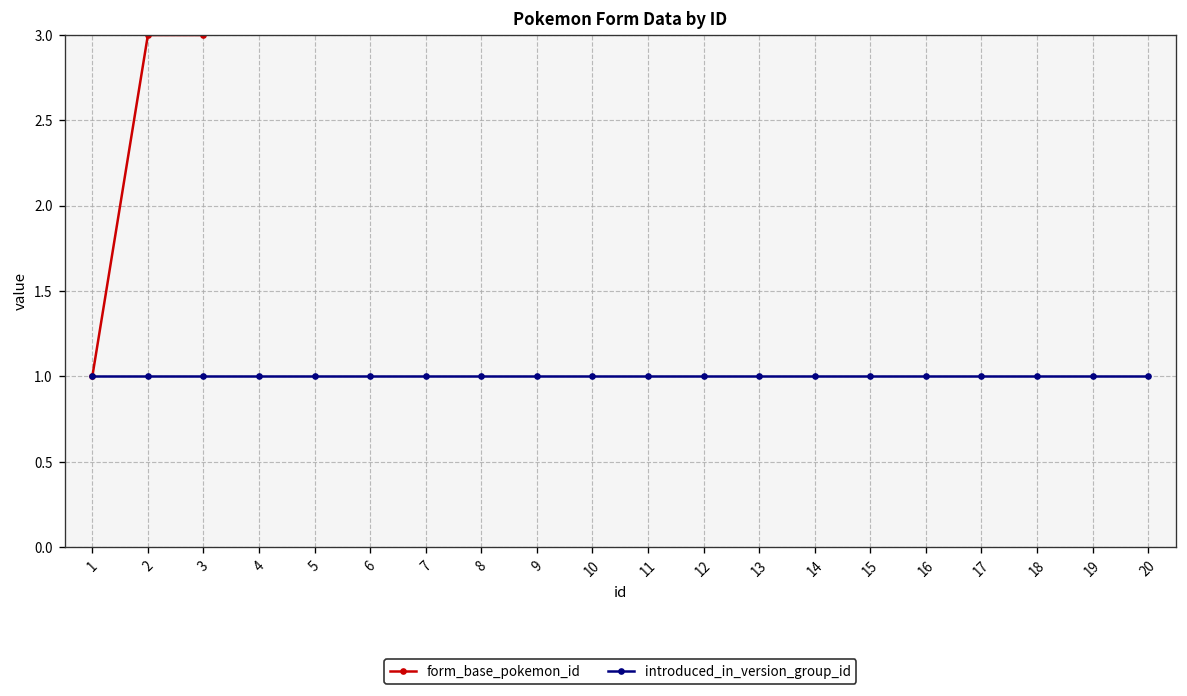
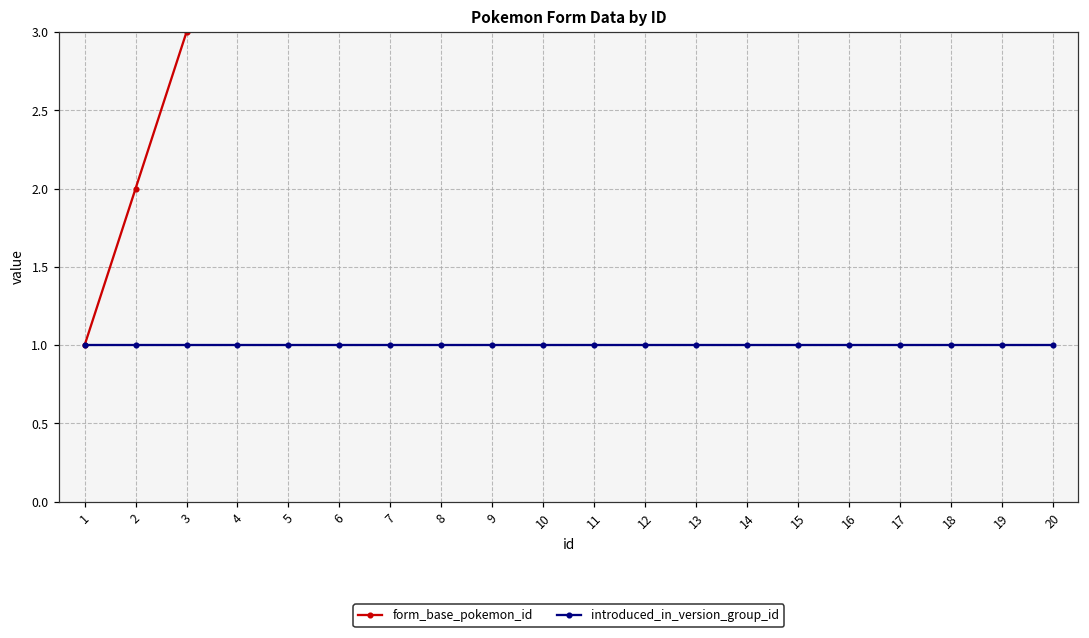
form_base_pokemon_id, 2: 3 -> 2
